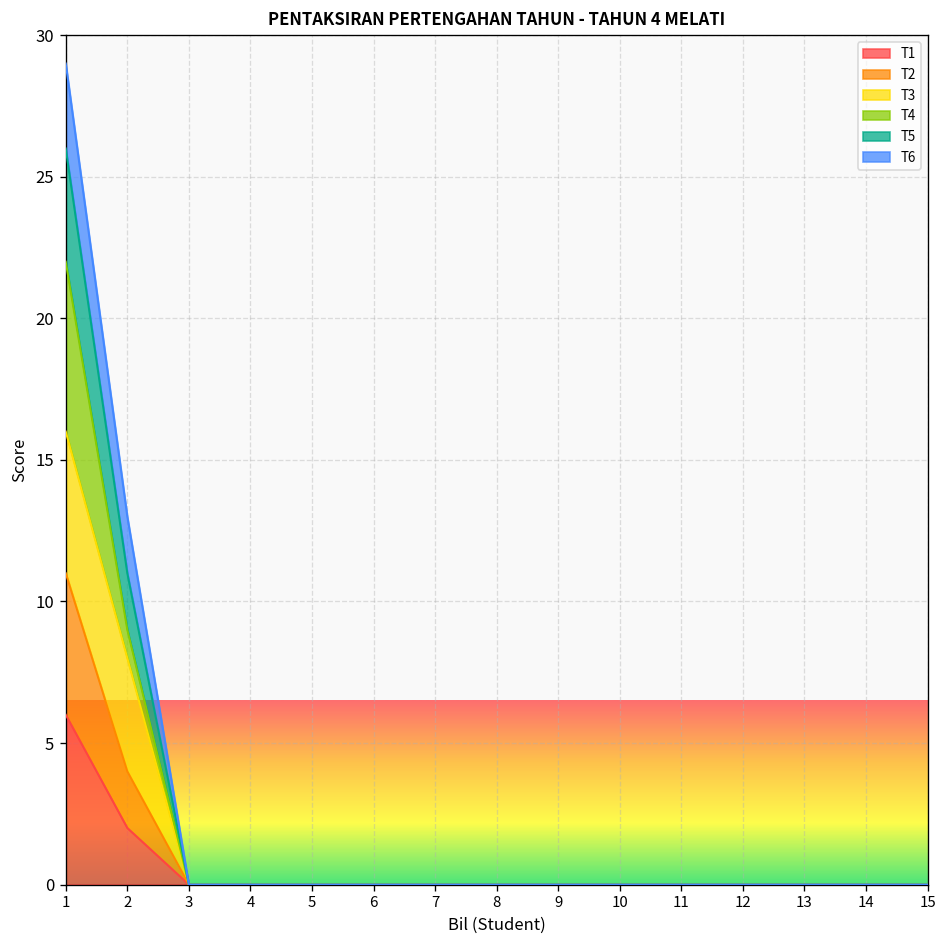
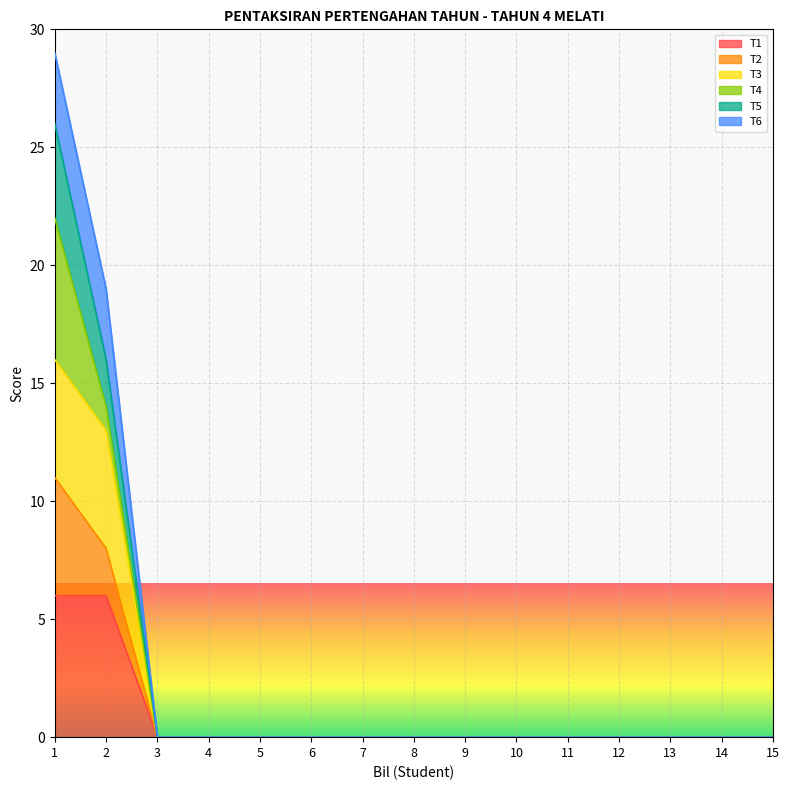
T1, 2: 2 -> 6
T3, 2: 4 -> 5
T6, 2: 2 -> 3
